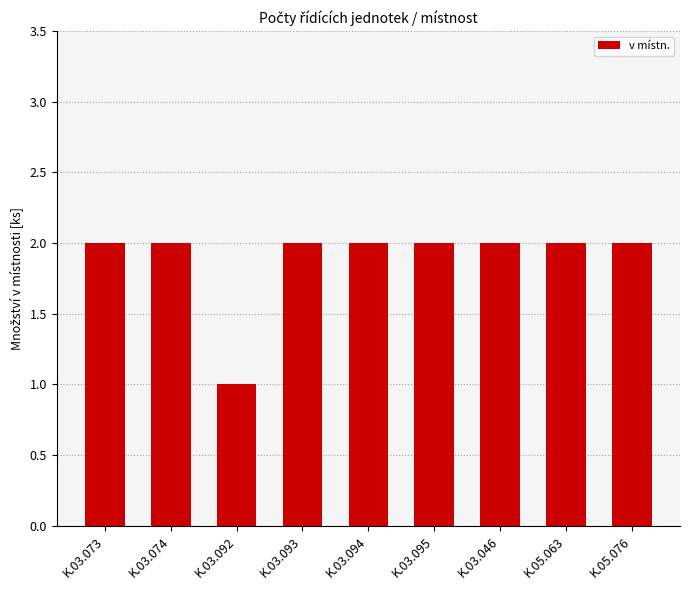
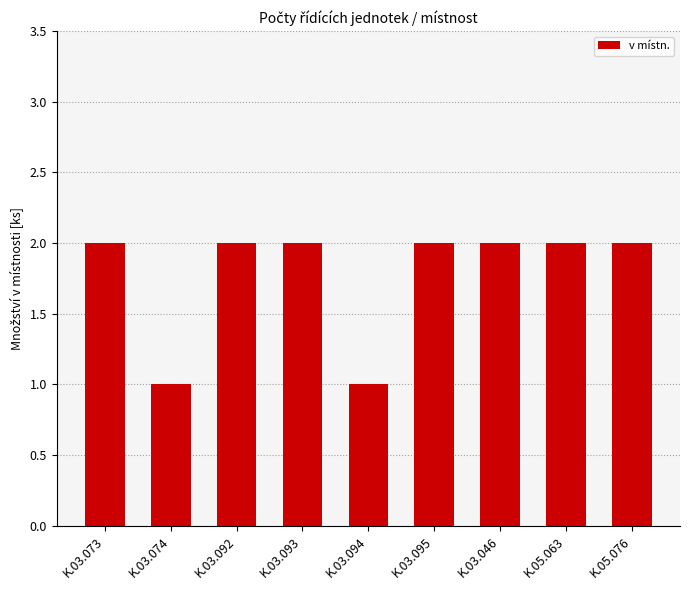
K.03.074: 2 -> 1
K.03.092: 1 -> 2
K.03.094: 2 -> 1
